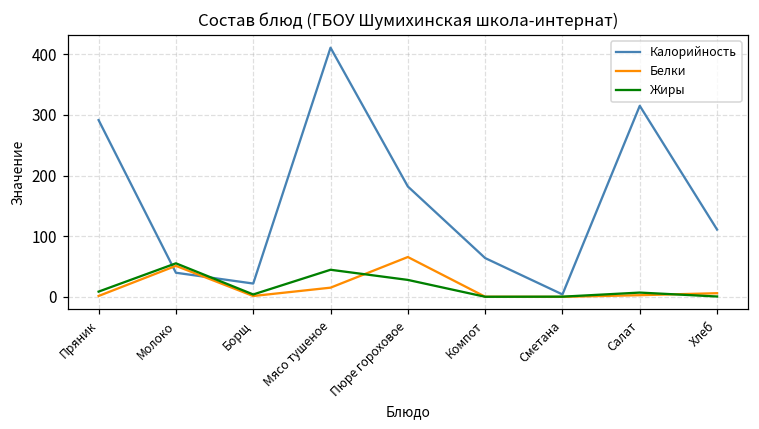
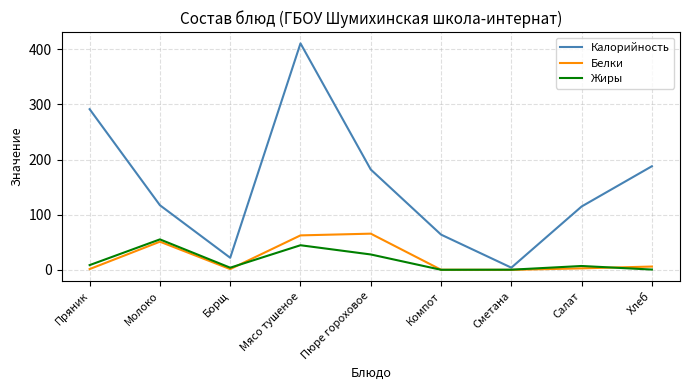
Калорийность, Молоко: 40 -> 120
Белки, Мясо тушеное: 20 -> 60
Калорийность, Салат: 320 -> 120
Калорийность, Хлеб: 110 -> 190
